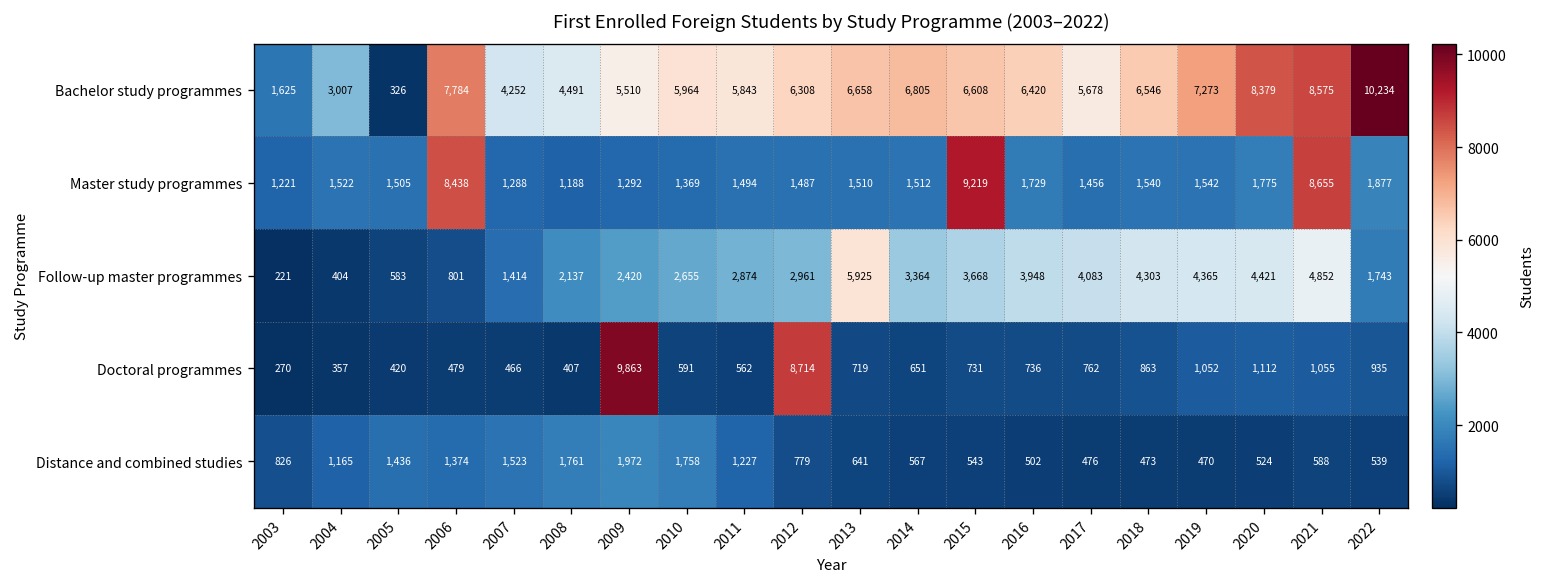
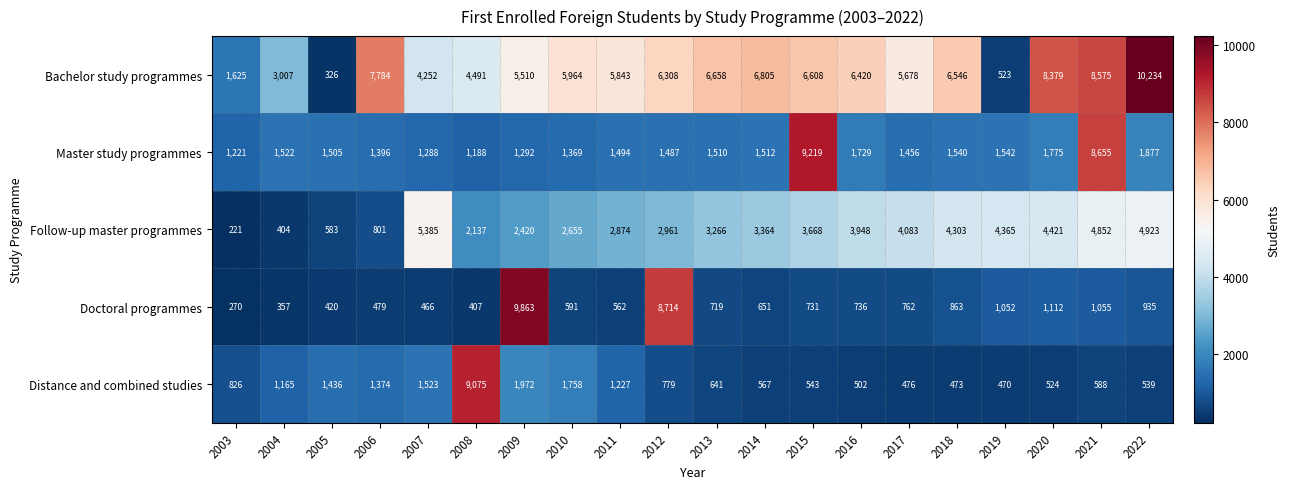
Bachelor study programmes, 2019: 7,273 -> 523
Master study programmes, 2006: 8,438 -> 1,396
Follow-up master programmes, 2007: 1,414 -> 5,385
Follow-up master programmes, 2013: 5,925 -> 3,266
Follow-up master programmes, 2022: 1,743 -> 4,923
Distance and combined studies, 2008: 1,761 -> 9,075
